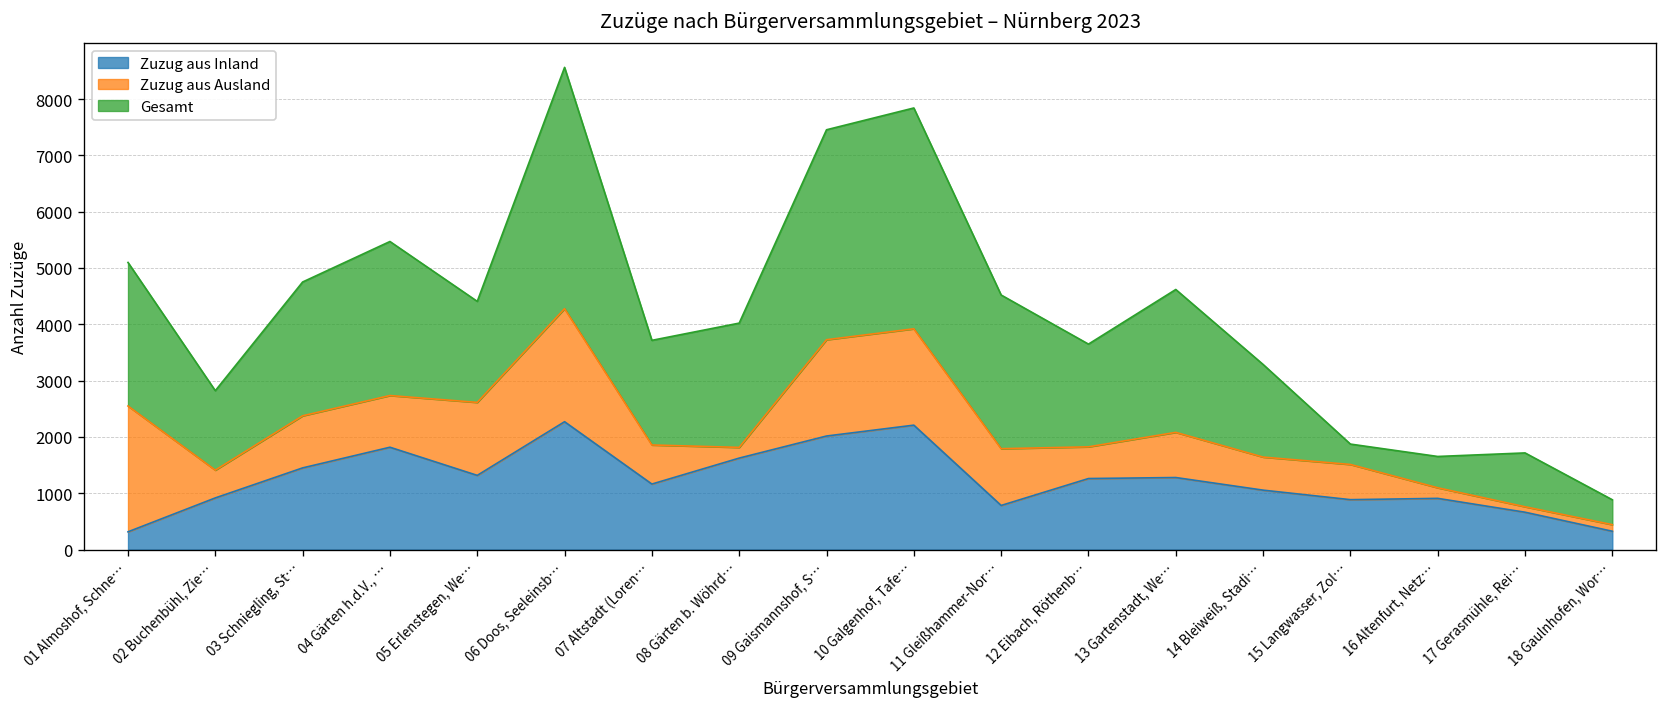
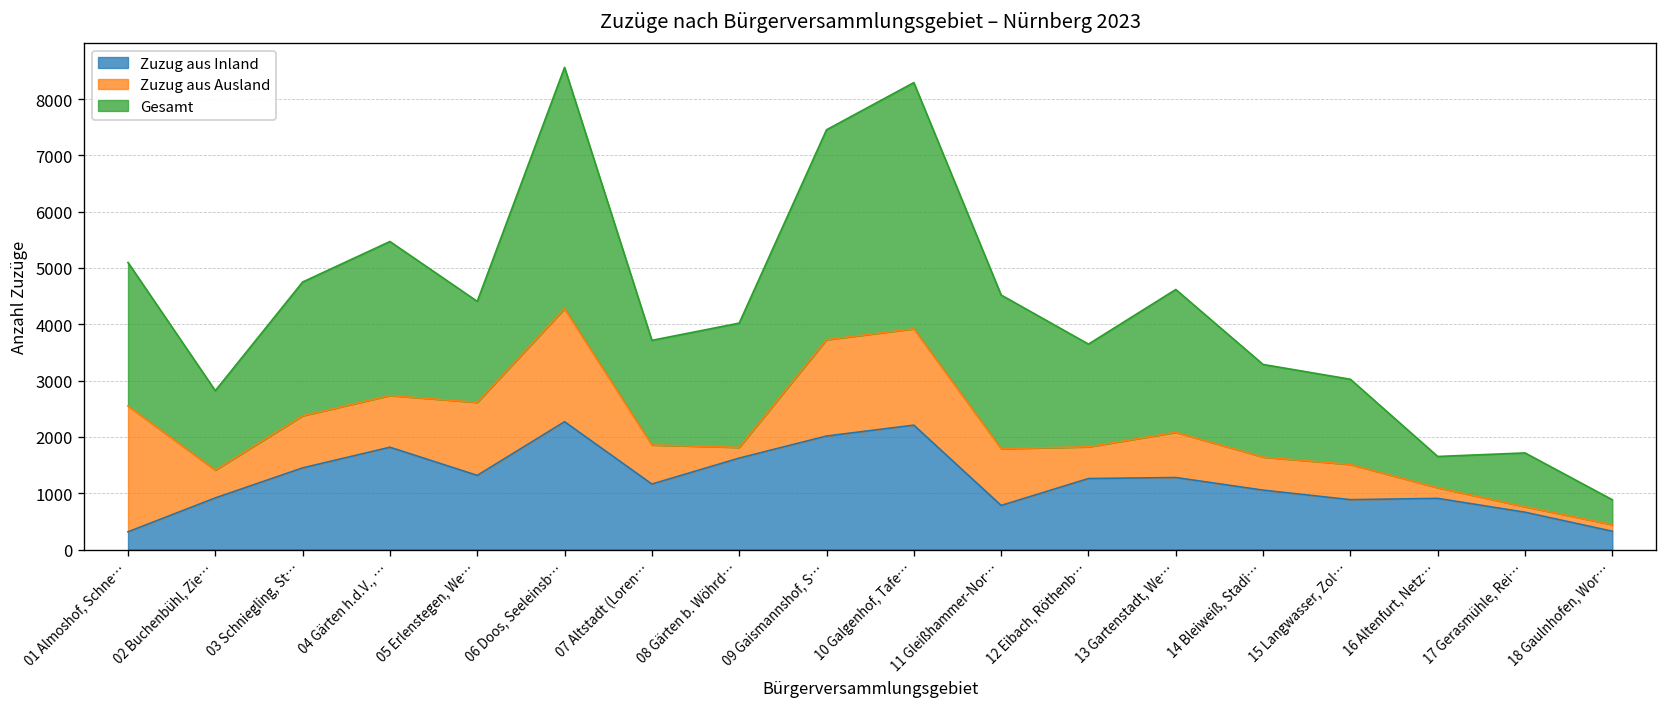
Gesamt, 10 Galgenhof, Tafe…: 3900 -> 4400
Gesamt, 15 Langwasser, Zol…: 400 -> 1500
